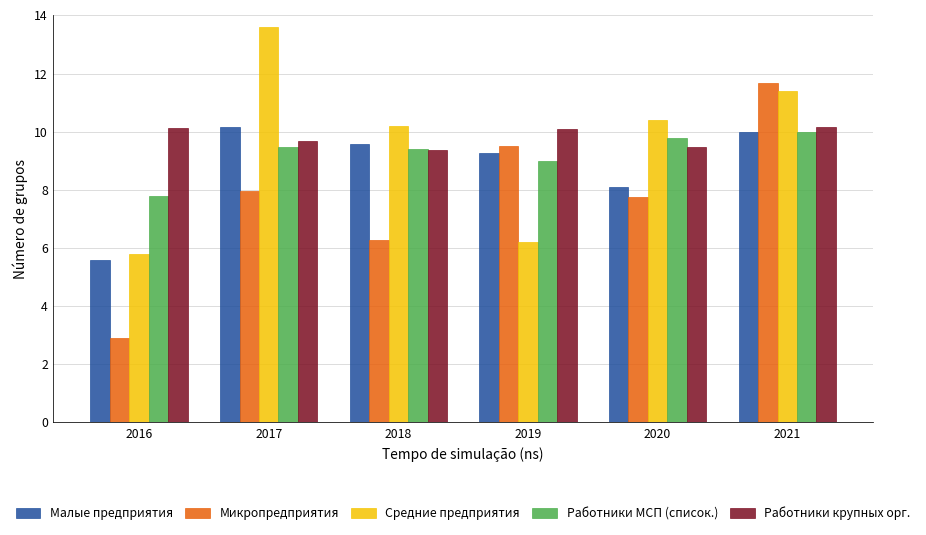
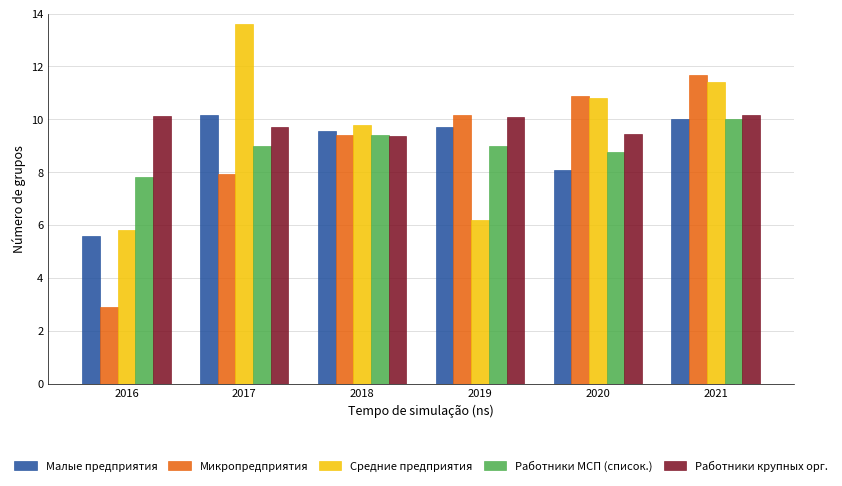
Работники МСП (список.), 2017: 9.5 -> 9.0
Микропредприятия, 2018: 6.3 -> 9.4
Средние предприятия, 2018: 10.2 -> 9.8
Малые предприятия, 2019: 9.3 -> 9.7
Микропредприятия, 2019: 9.5 -> 10.2
Микропредприятия, 2020: 7.8 -> 10.9
Средние предприятия, 2020: 10.4 -> 10.8
Работники МСП (список.), 2020: 9.8 -> 8.7
